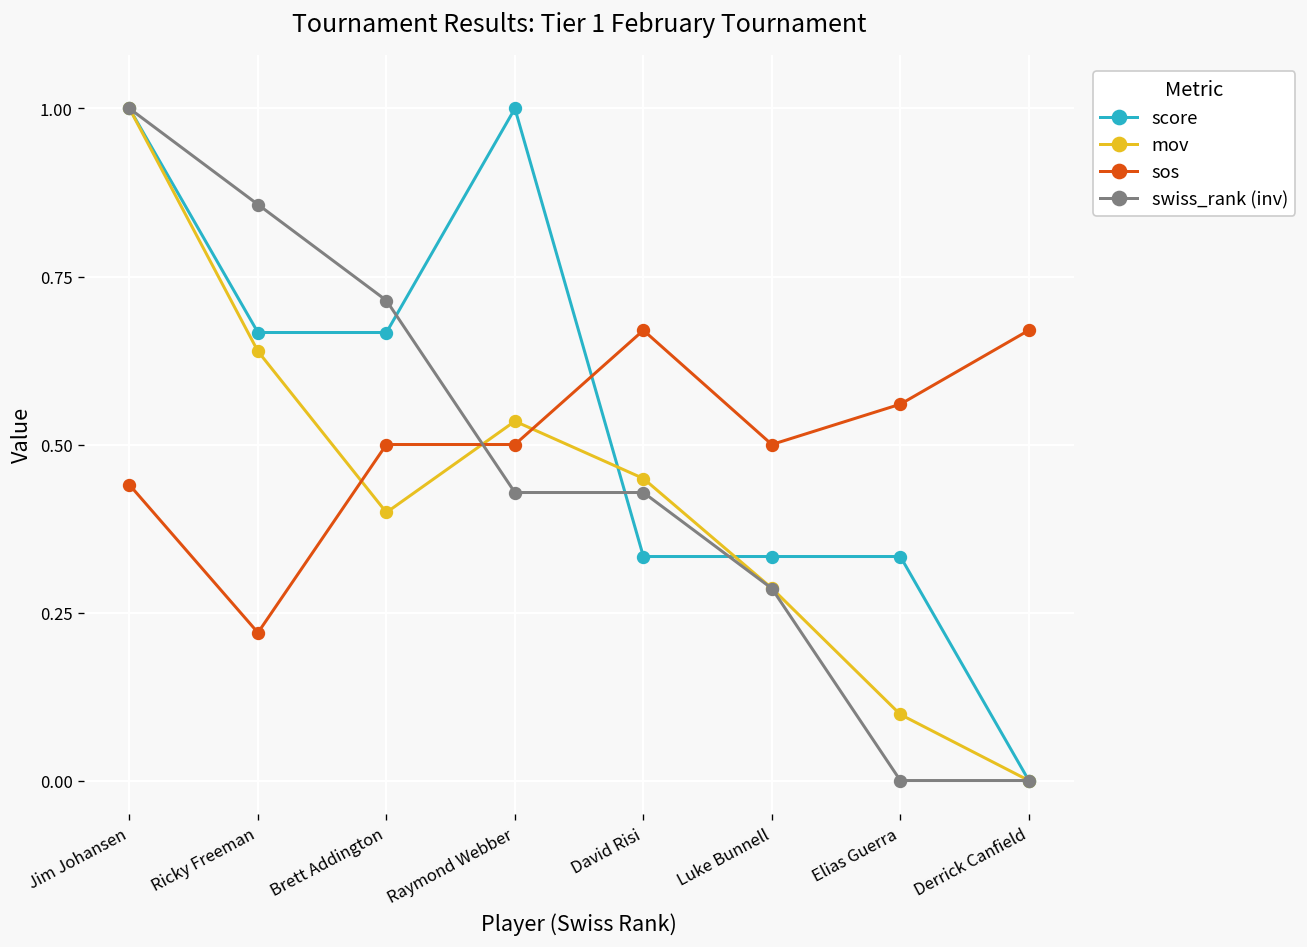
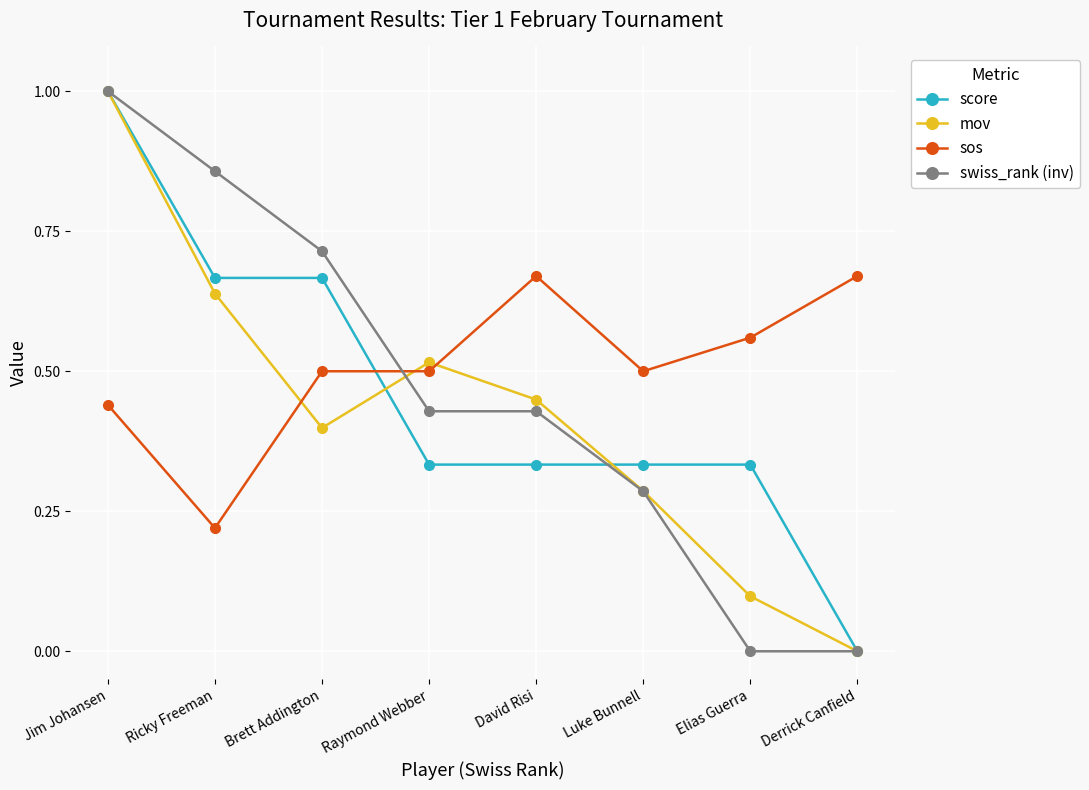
score, Raymond Webber: 1.00 -> 0.33
mov, Raymond Webber: 0.53 -> 0.52
